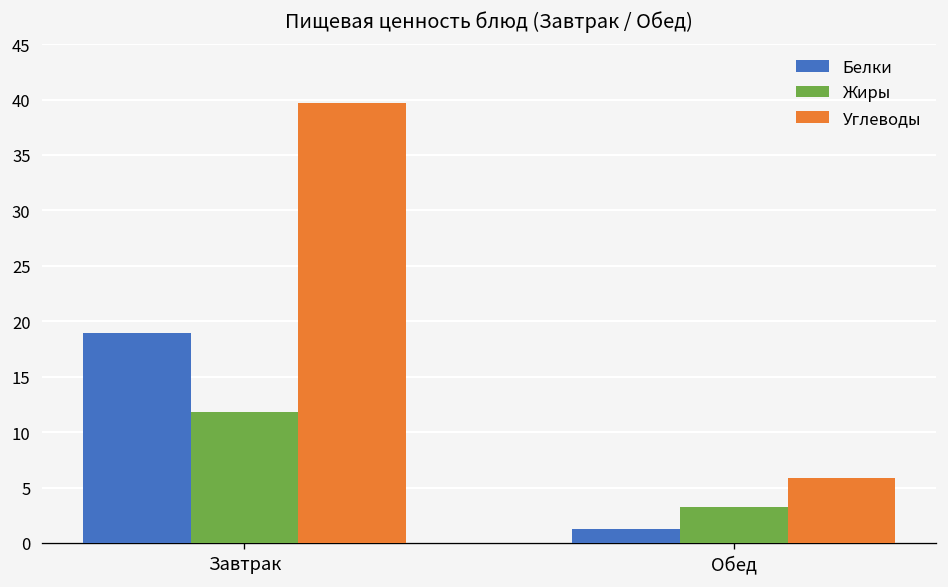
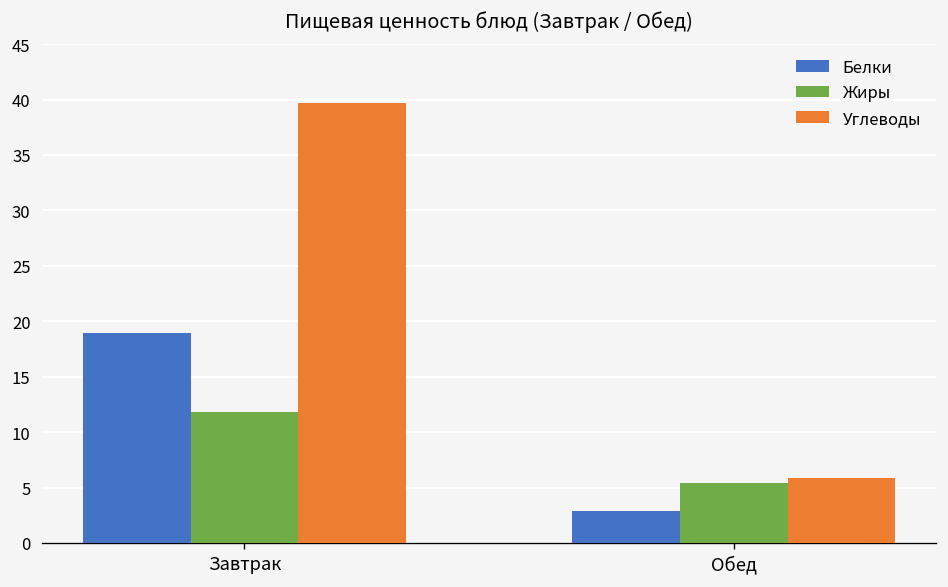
Белки, Обед: 1 -> 3
Жиры, Обед: 3 -> 5
